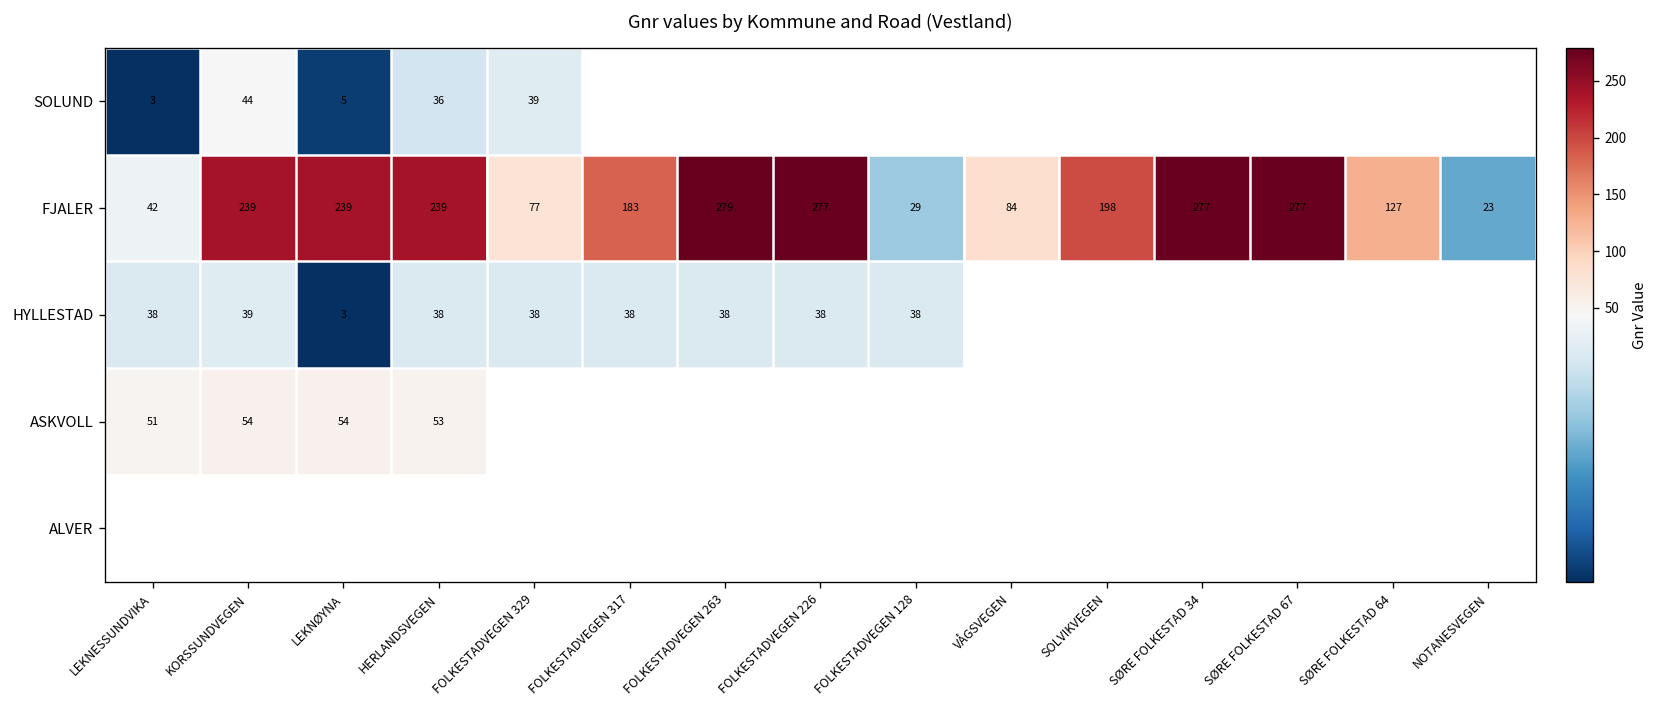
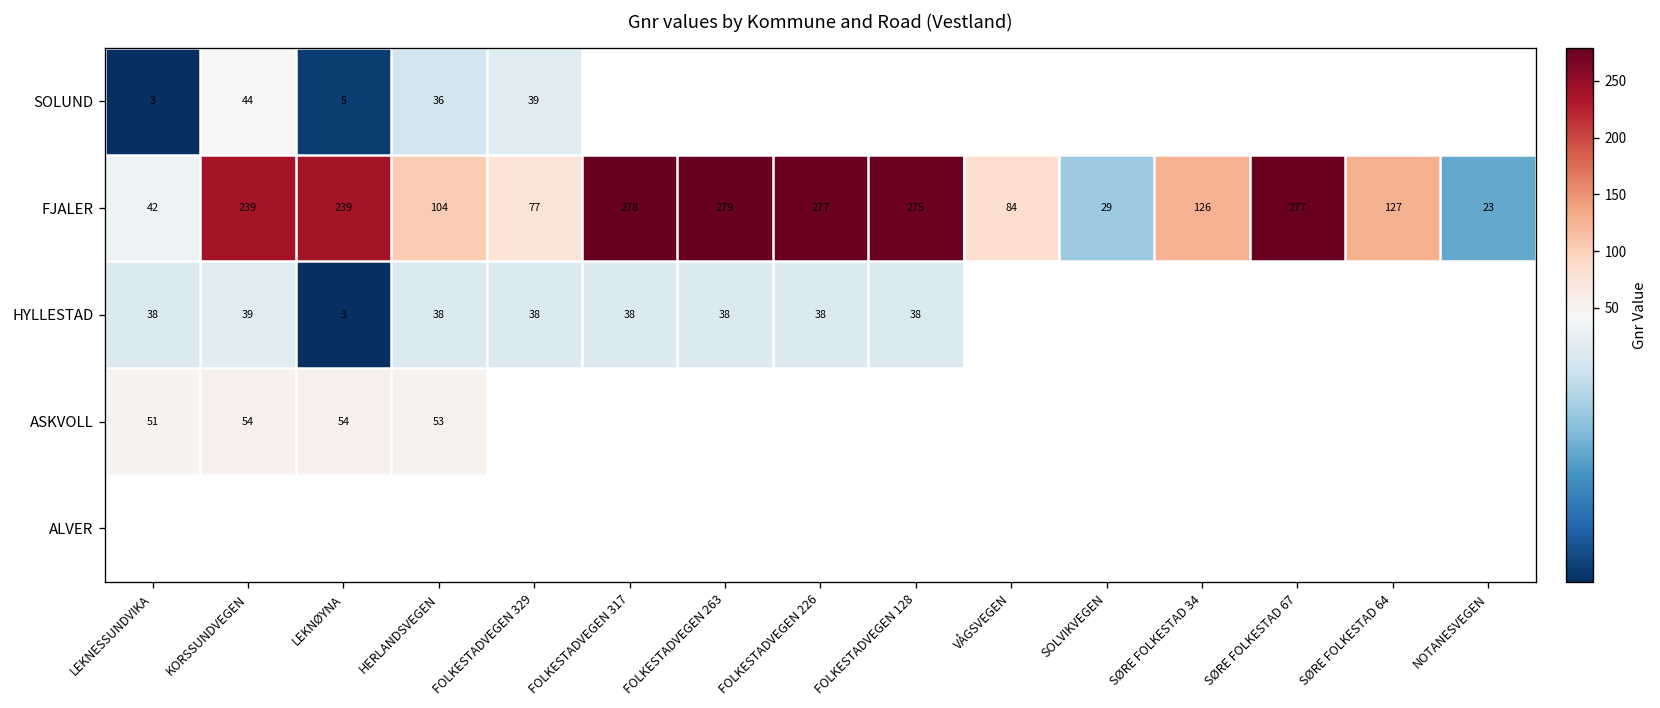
FJALER, HERLANDSVEGEN: 239 -> 104
FJALER, FOLKESTADVEGEN 317: 183 -> 278
FJALER, FOLKESTADVEGEN 128: 29 -> 275
FJALER, SOLVIKVEGEN: 198 -> 29
FJALER, SØRE FOLKESTAD 34: 277 -> 126
